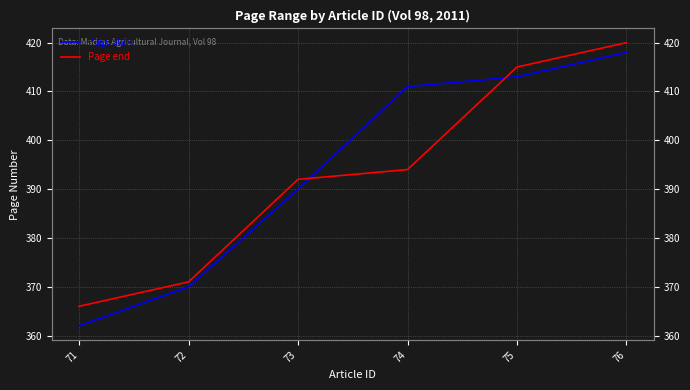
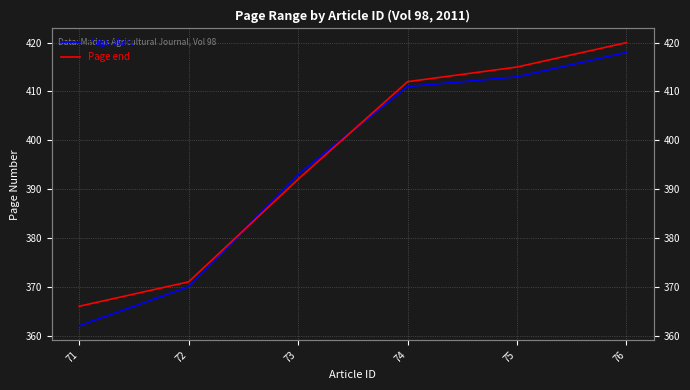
Page start, 73: 390 -> 393
Page end, 74: 394 -> 412
